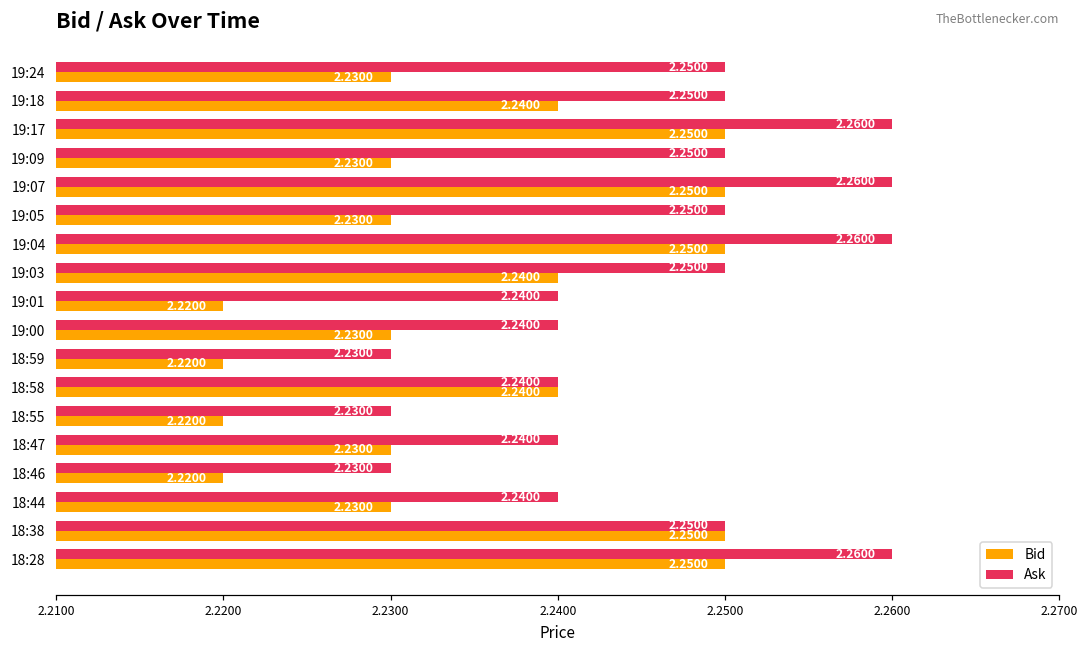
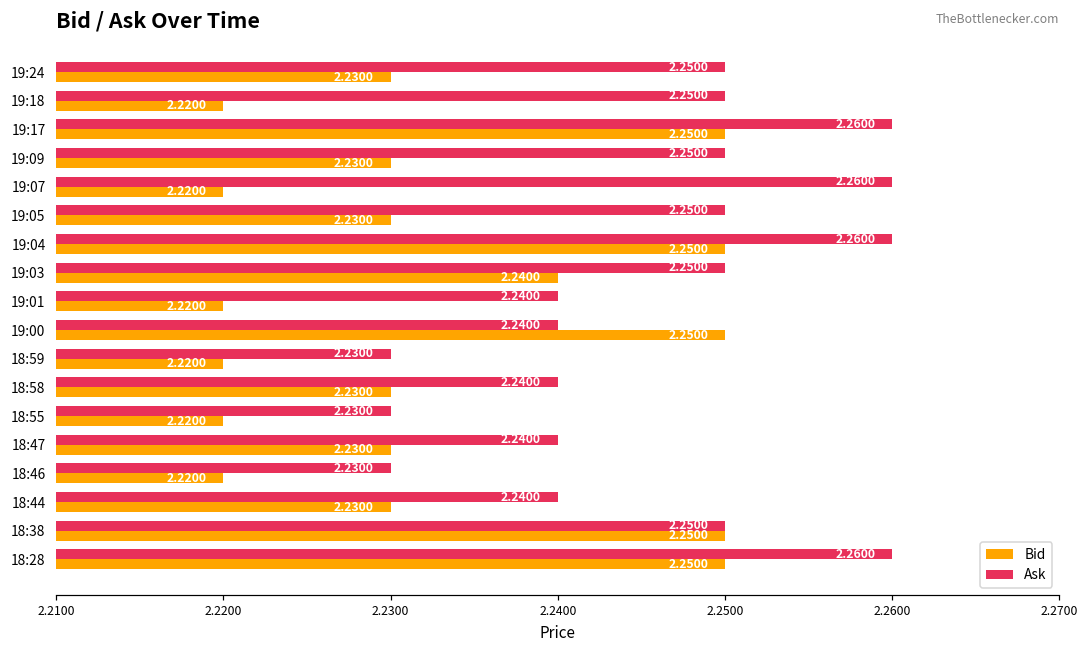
Bid, 19:18: 2.2400 -> 2.2200
Bid, 19:07: 2.2500 -> 2.2200
Bid, 19:00: 2.2300 -> 2.2500
Bid, 18:58: 2.2400 -> 2.2300
